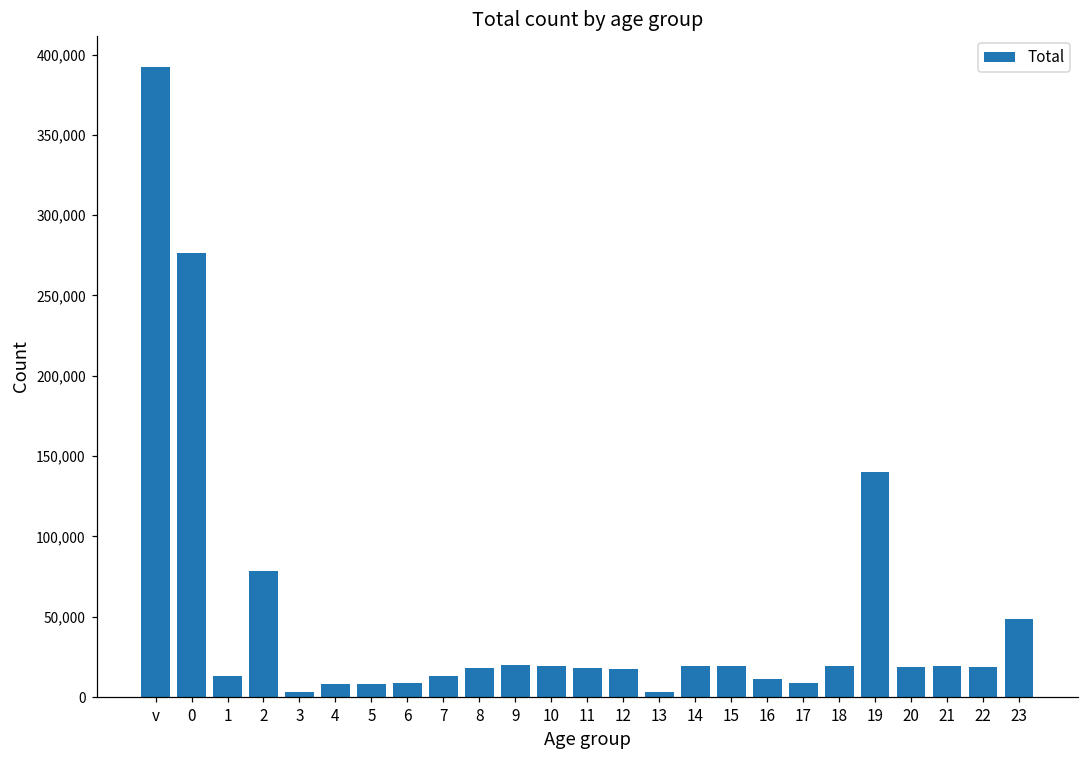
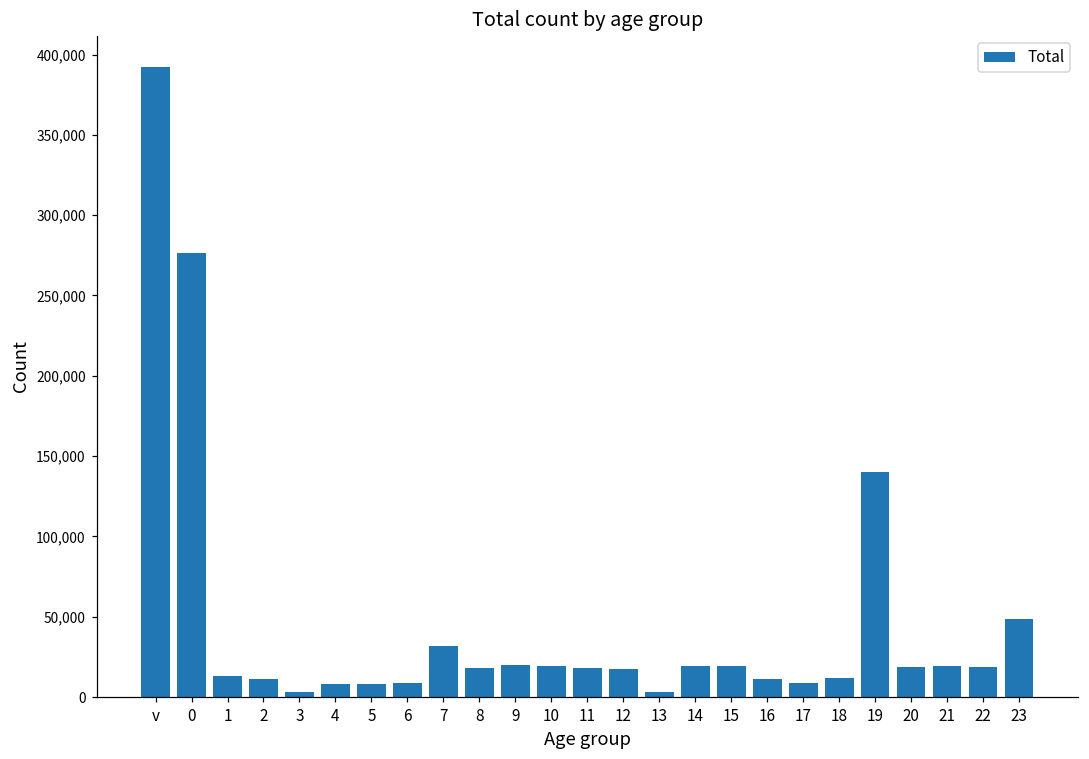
2: 78,000 -> 11,000
7: 13,000 -> 32,000
18: 20,000 -> 12,000
